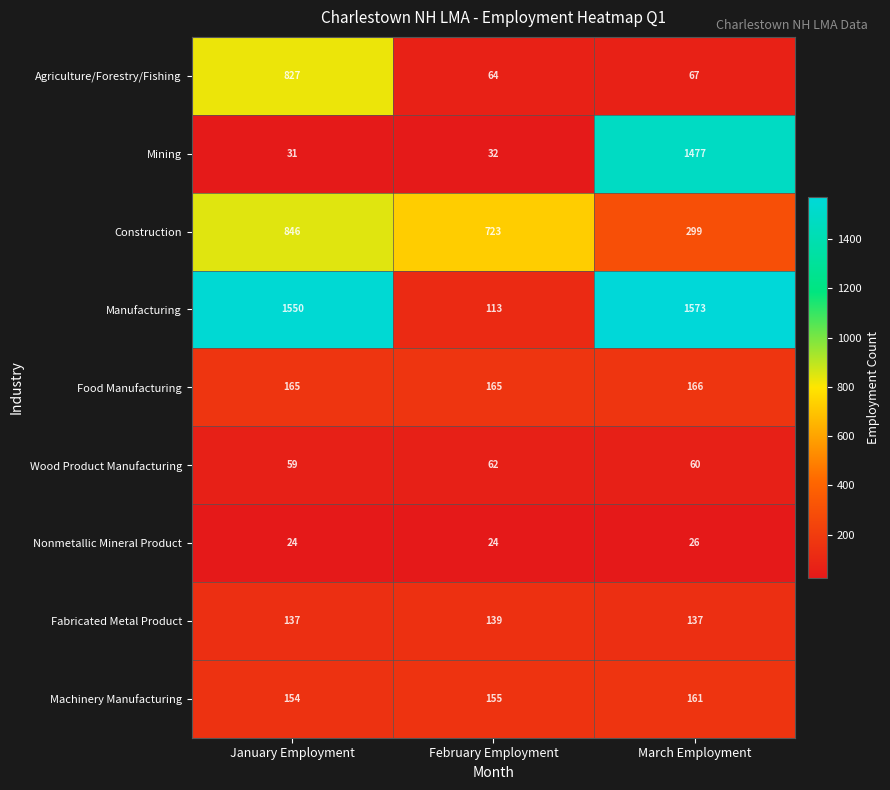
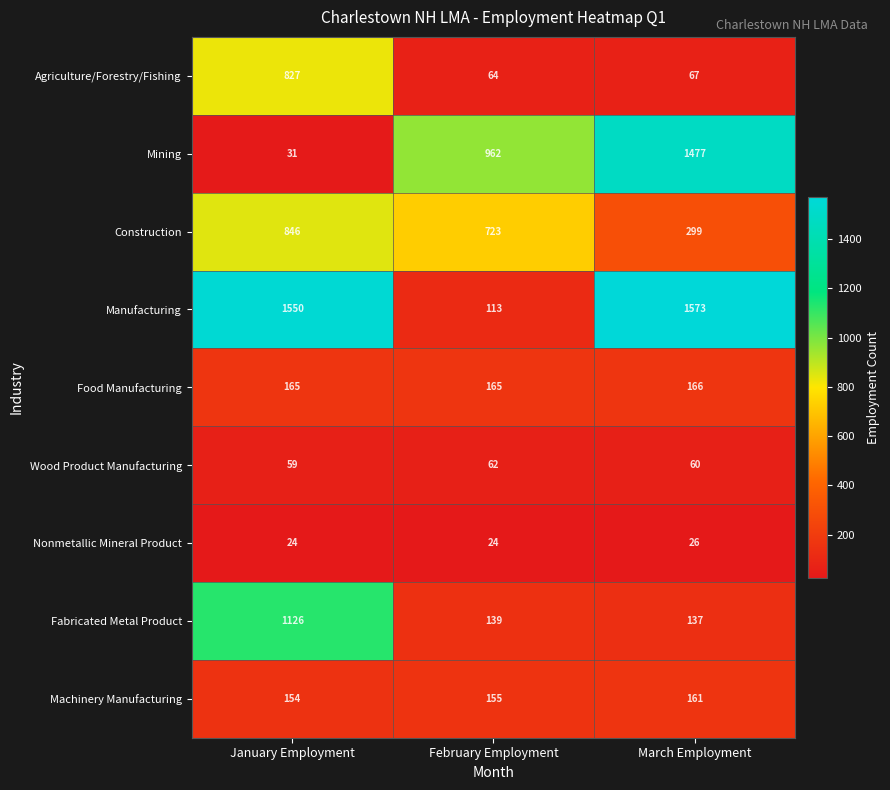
Mining, February Employment: 32 -> 962
Fabricated Metal Product, January Employment: 137 -> 1126
